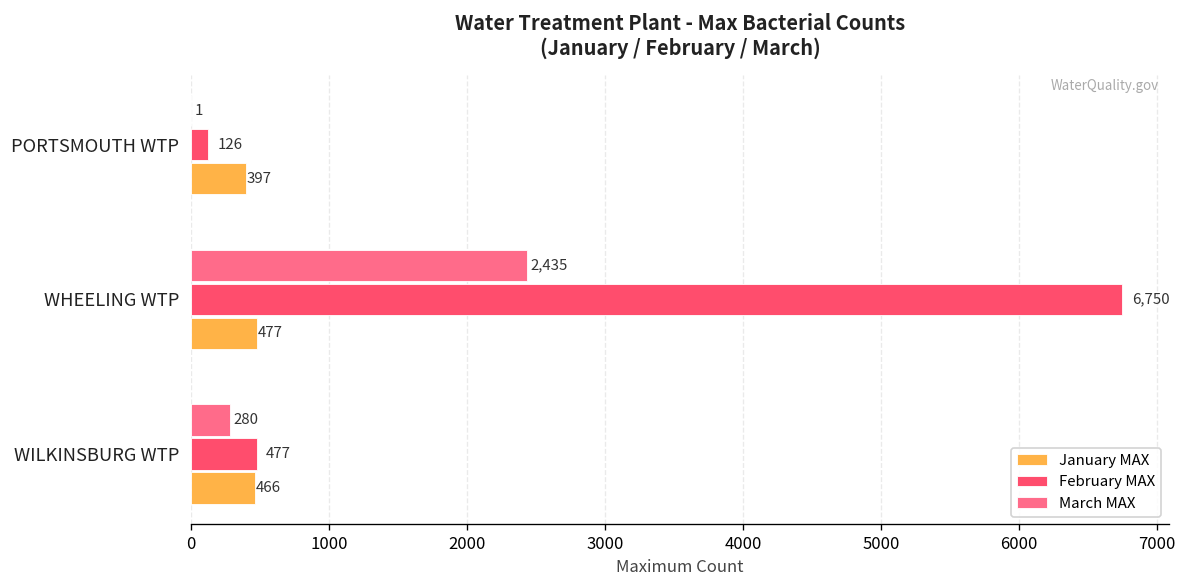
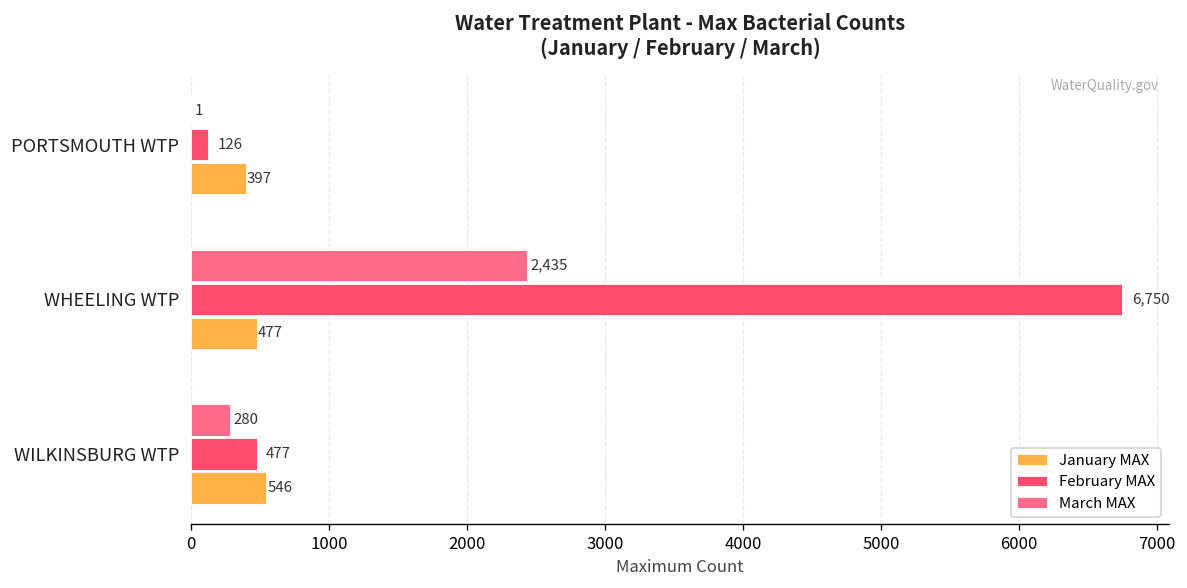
January MAX, WILKINSBURG WTP: 466 -> 546
